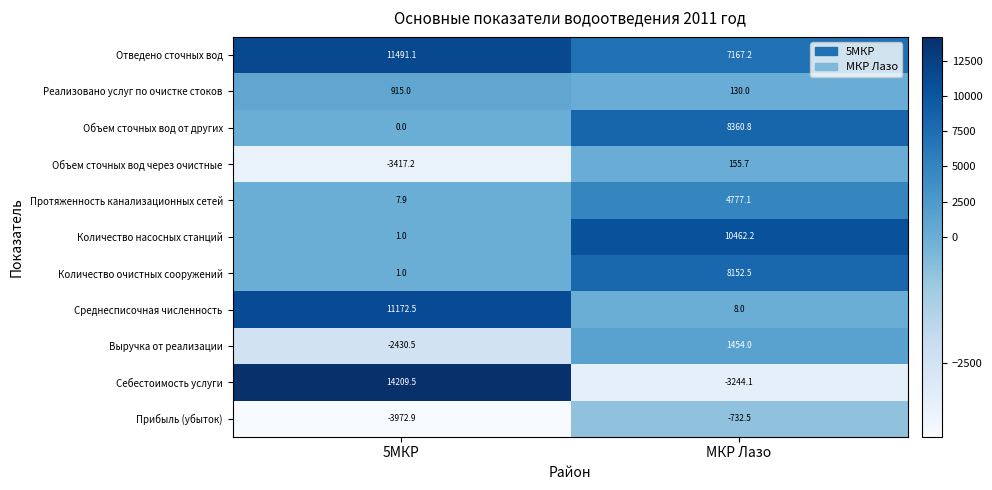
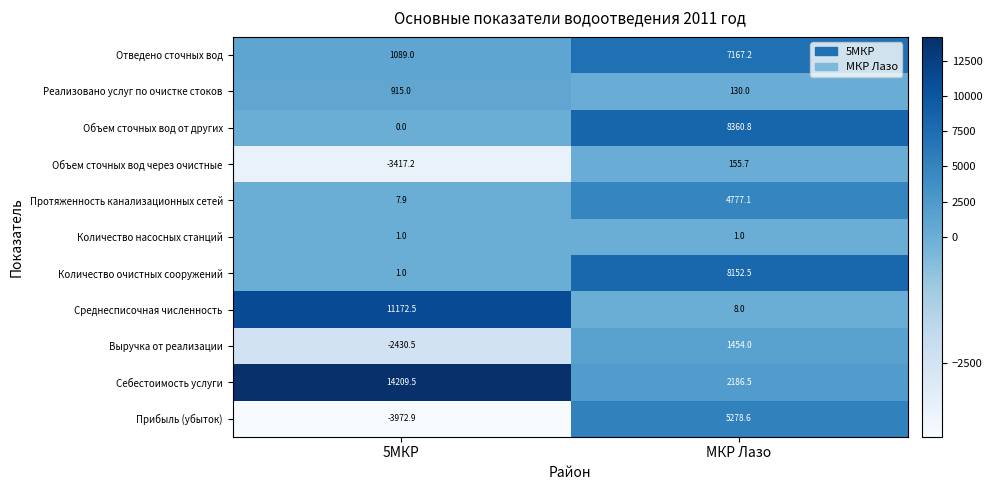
Отведено сточных вод, 5МКР: 11491.1 -> 1089.0
Количество насосных станций, МКР Лазо: 10462.2 -> 1.0
Себестоимость услуги, МКР Лазо: -3244.1 -> 2186.5
Прибыль (убыток), МКР Лазо: -732.5 -> 5278.6
